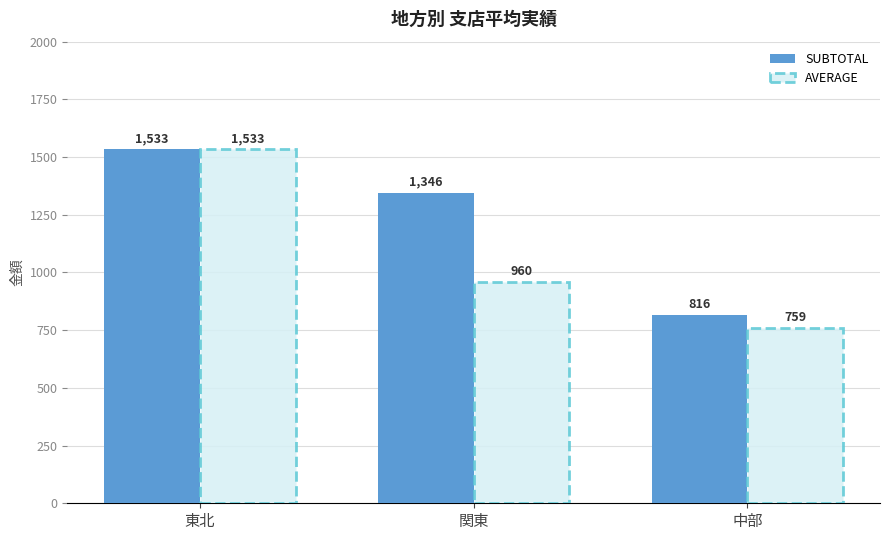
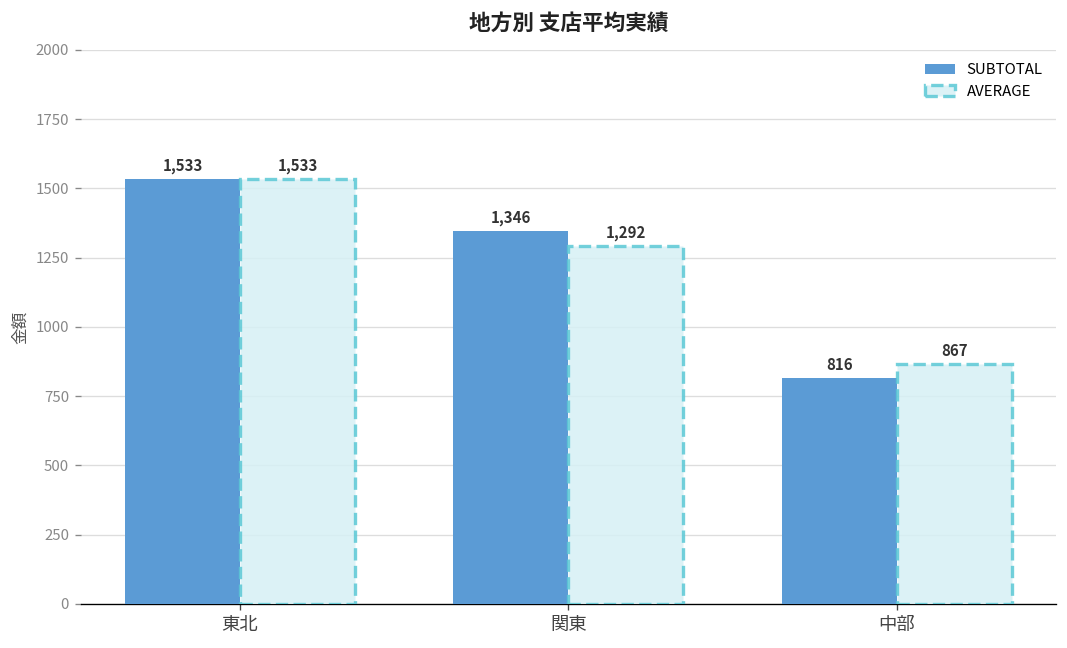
AVERAGE, 関東: 960 -> 1,292
AVERAGE, 中部: 759 -> 867
